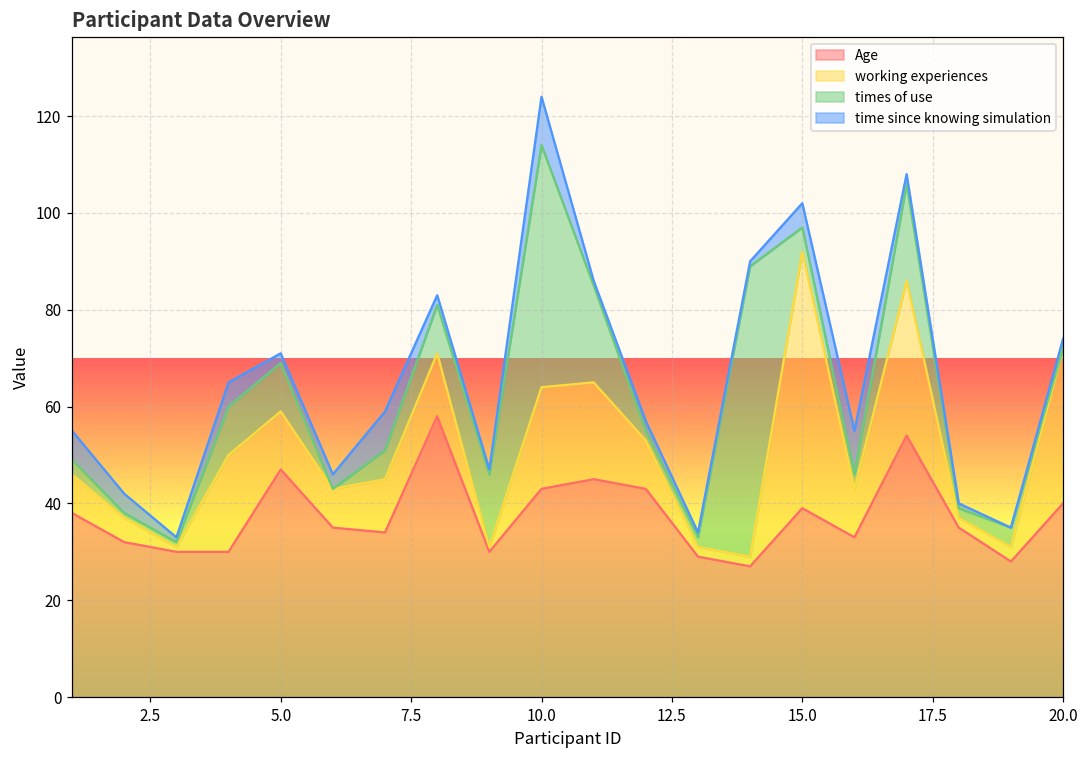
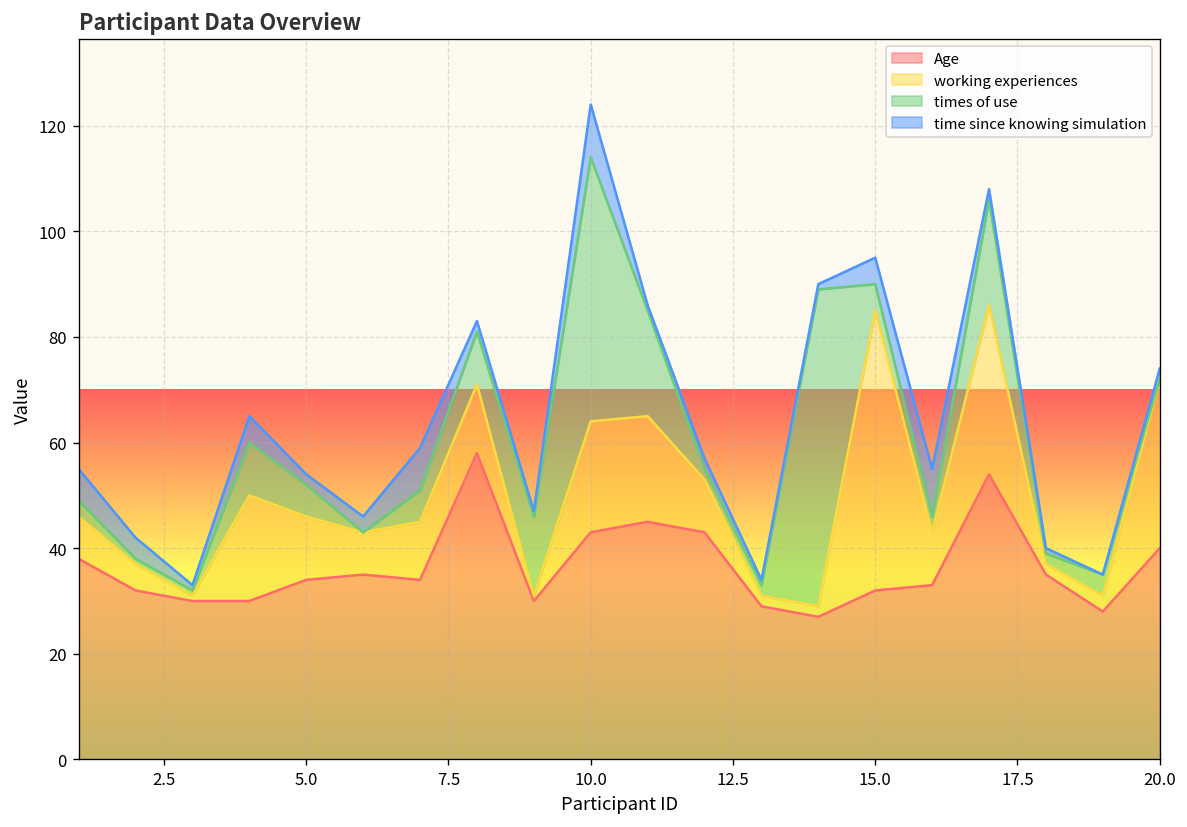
Age, 5.0: 47 -> 34
times of use, 5.0: 10 -> 6
Age, 15.0: 39 -> 32
